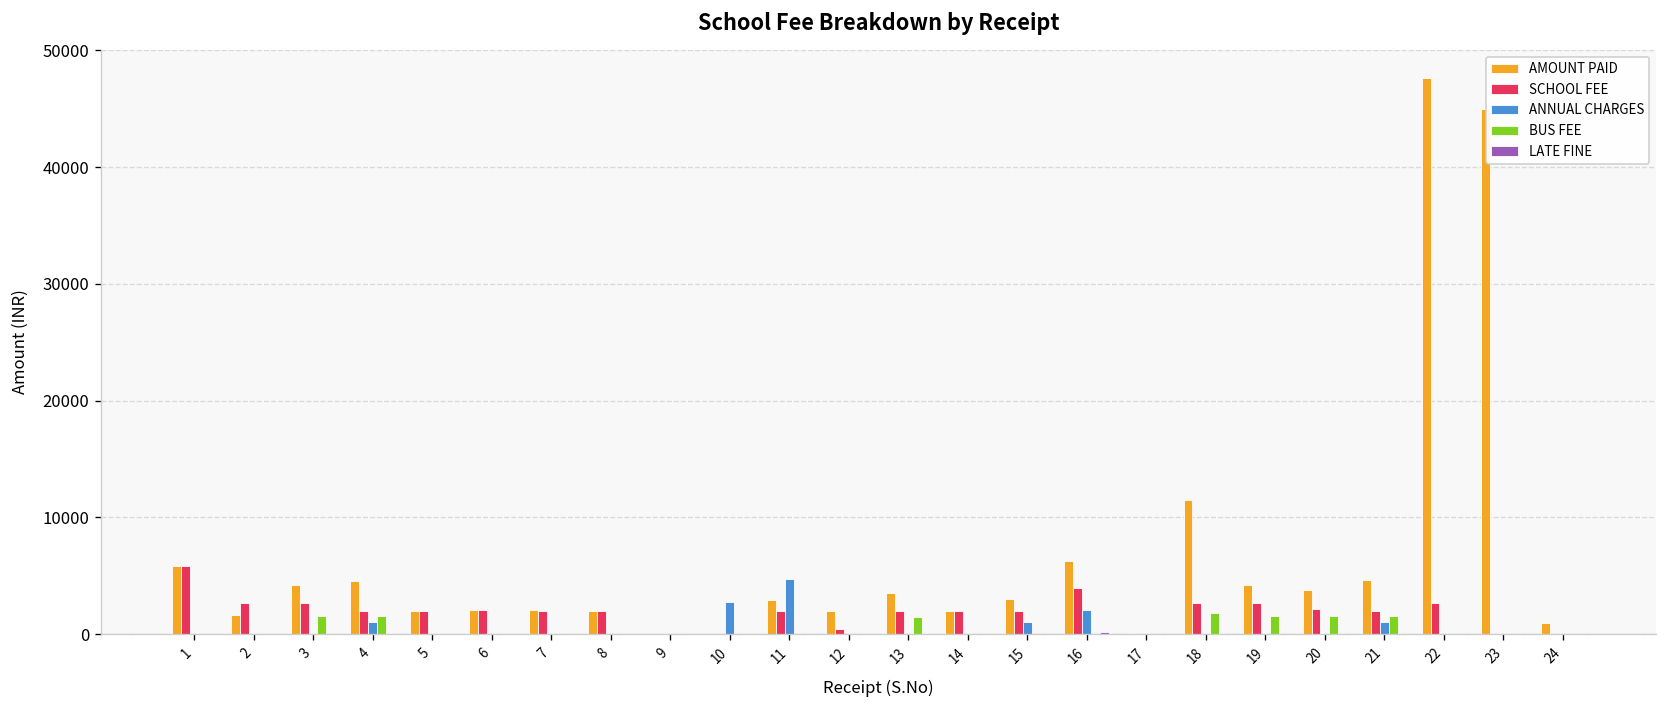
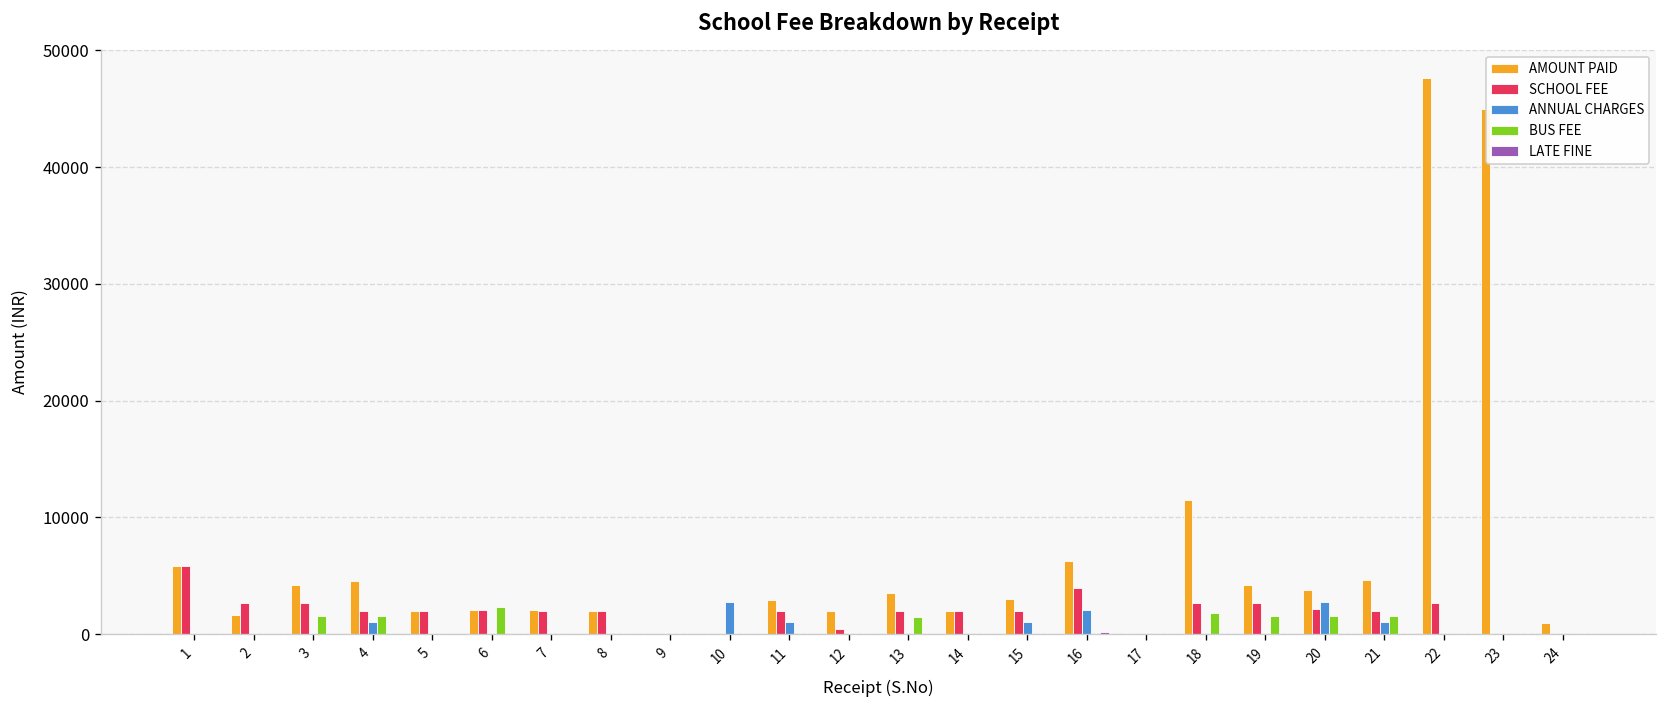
BUS FEE, 6: 0 -> 2000
ANNUAL CHARGES, 11: 5000 -> 1000
ANNUAL CHARGES, 20: 0 -> 3000
